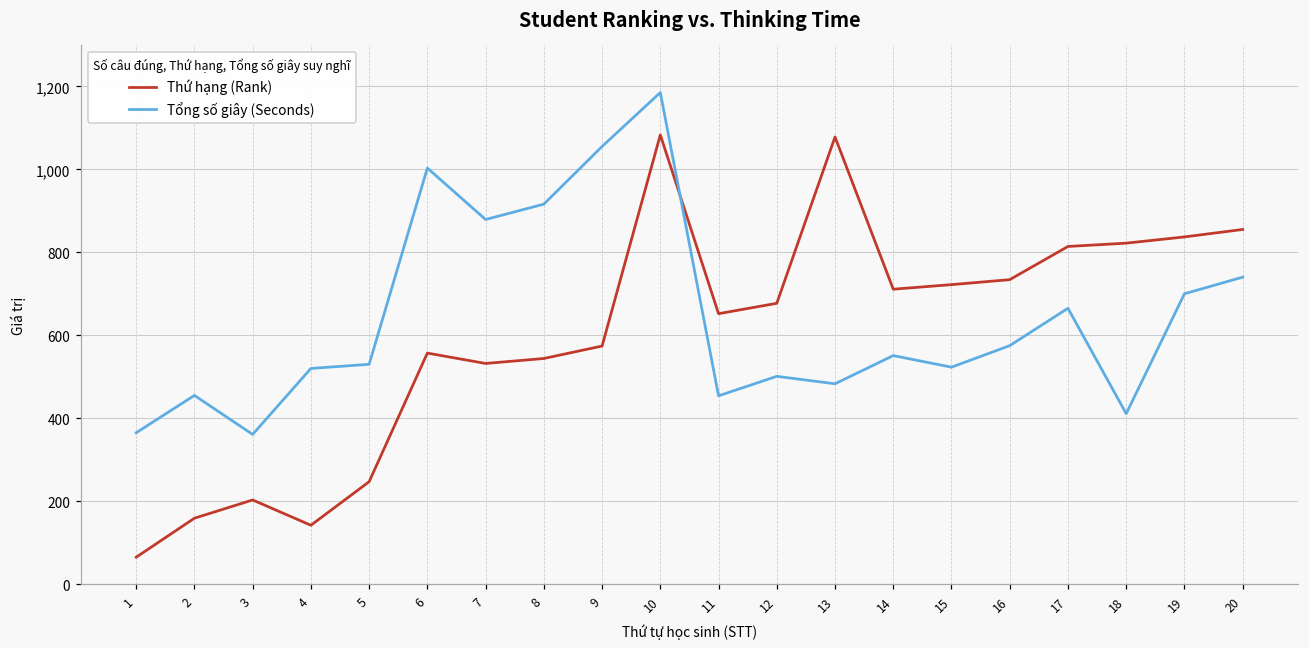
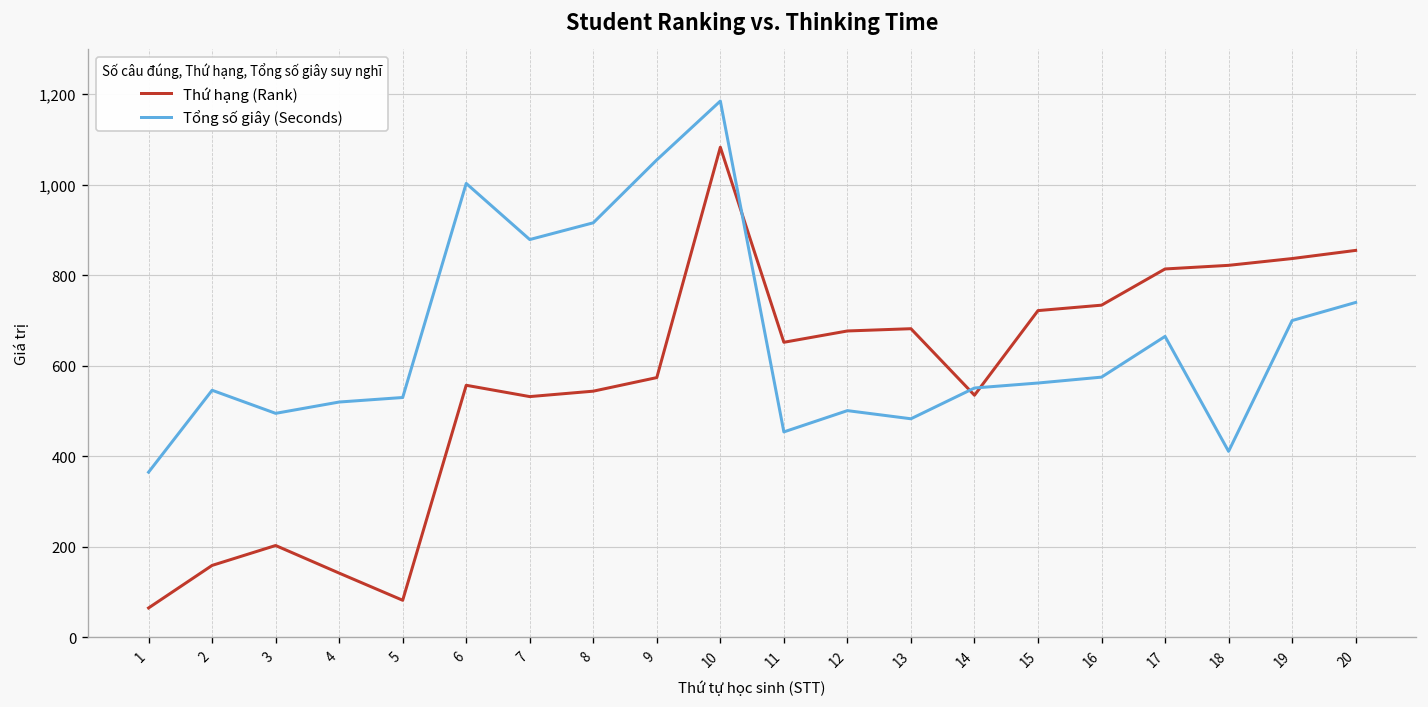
Tổng số giây (Seconds), 2: 460 -> 550
Tổng số giây (Seconds), 3: 360 -> 500
Thứ hạng (Rank), 5: 250 -> 80
Thứ hạng (Rank), 13: 1,080 -> 680
Thứ hạng (Rank), 14: 710 -> 540
Tổng số giây (Seconds), 15: 520 -> 560
